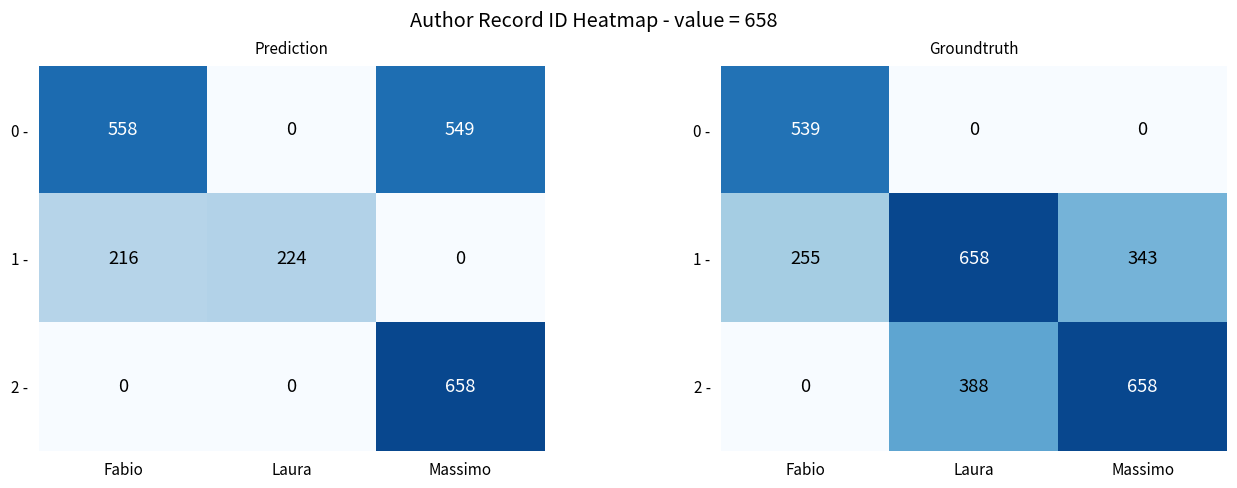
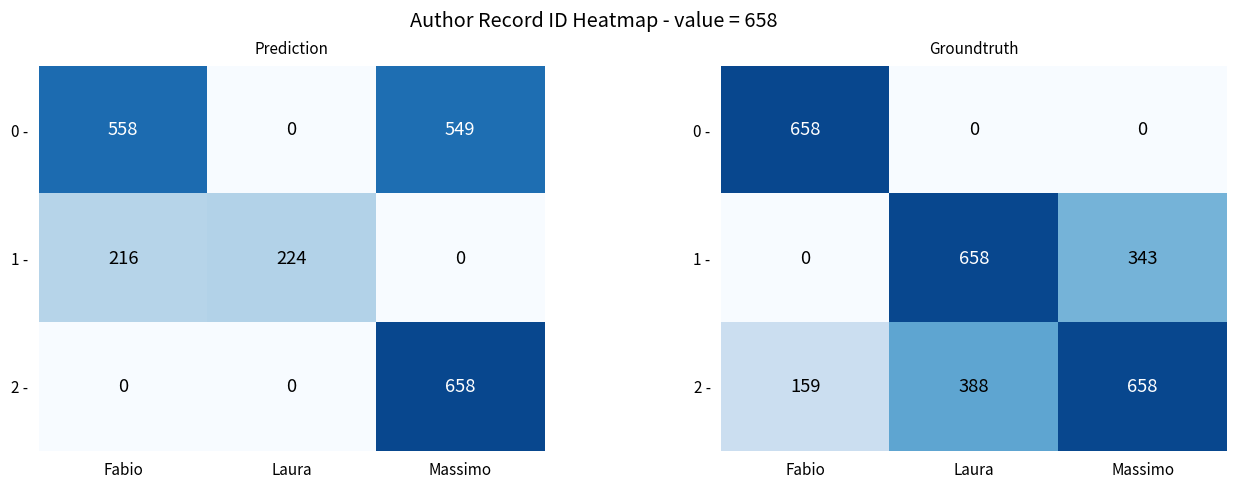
Groundtruth, 0 -, Fabio: 539 -> 658
Groundtruth, 1 -, Fabio: 255 -> 0
Groundtruth, 2 -, Fabio: 0 -> 159
